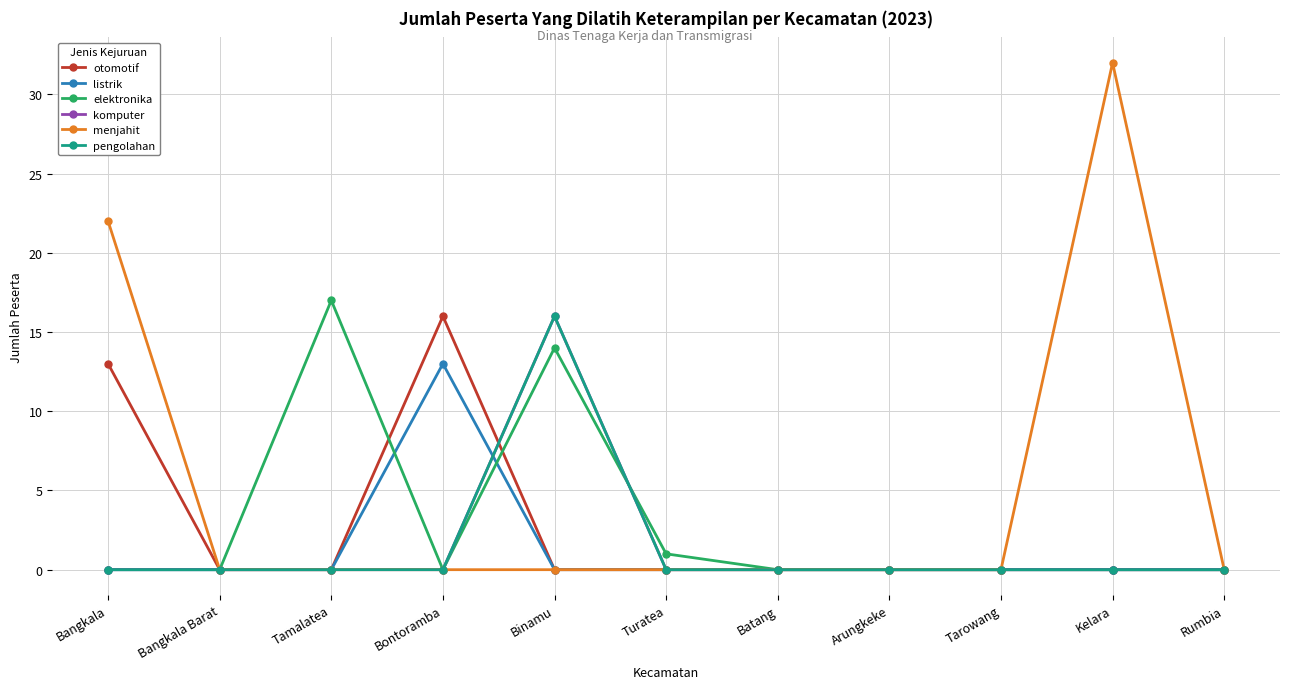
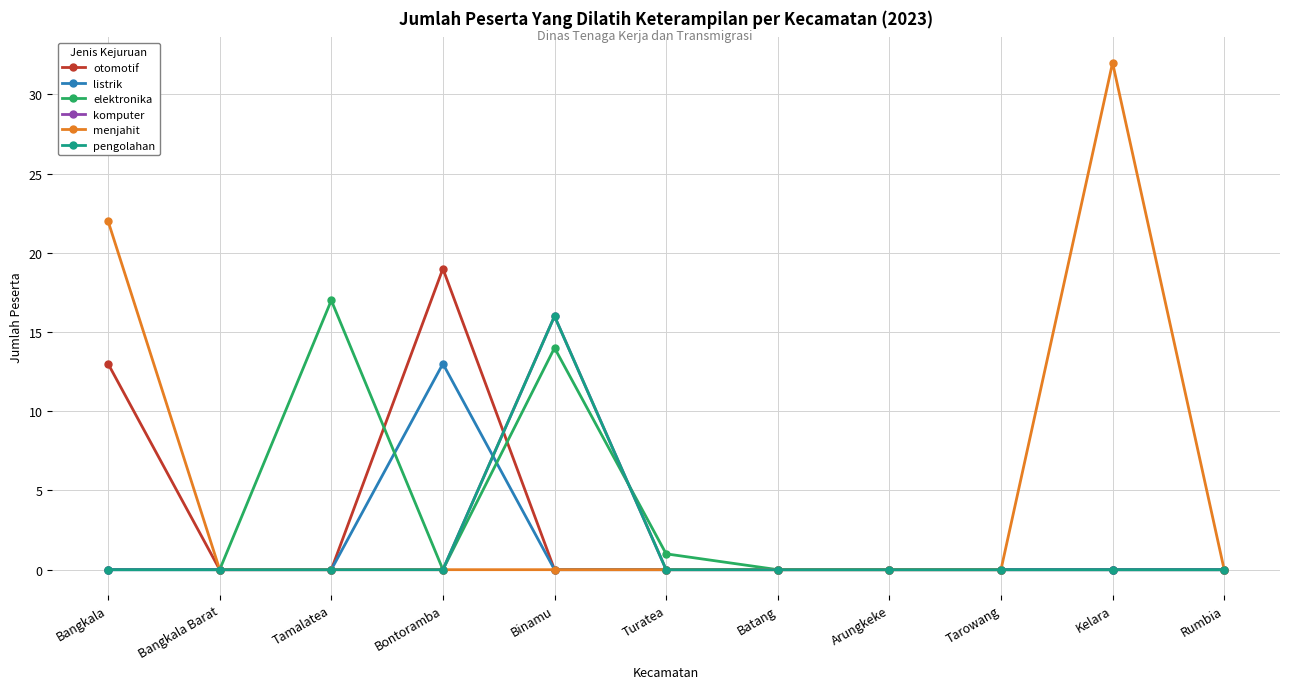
otomotif, Bontoramba: 16 -> 19
